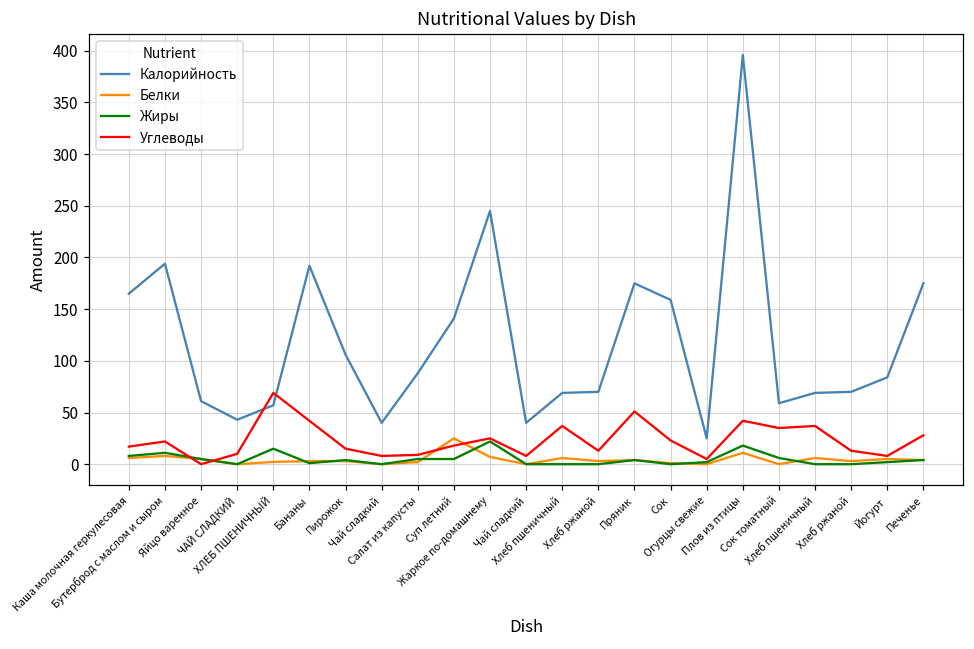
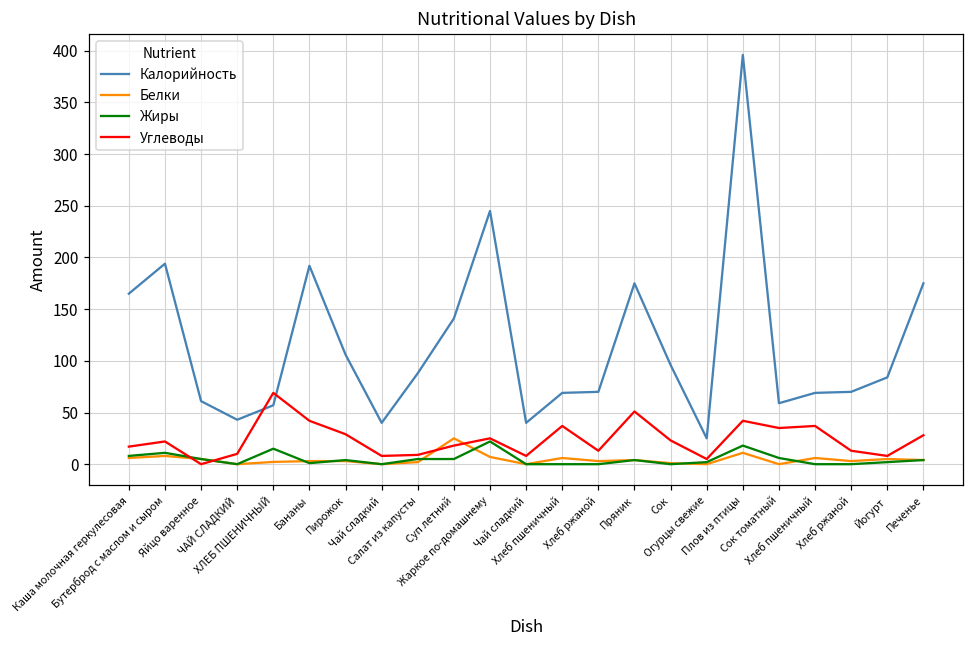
Углеводы, Пирожок: 20 -> 30
Калорийность, Сок: 160 -> 100
